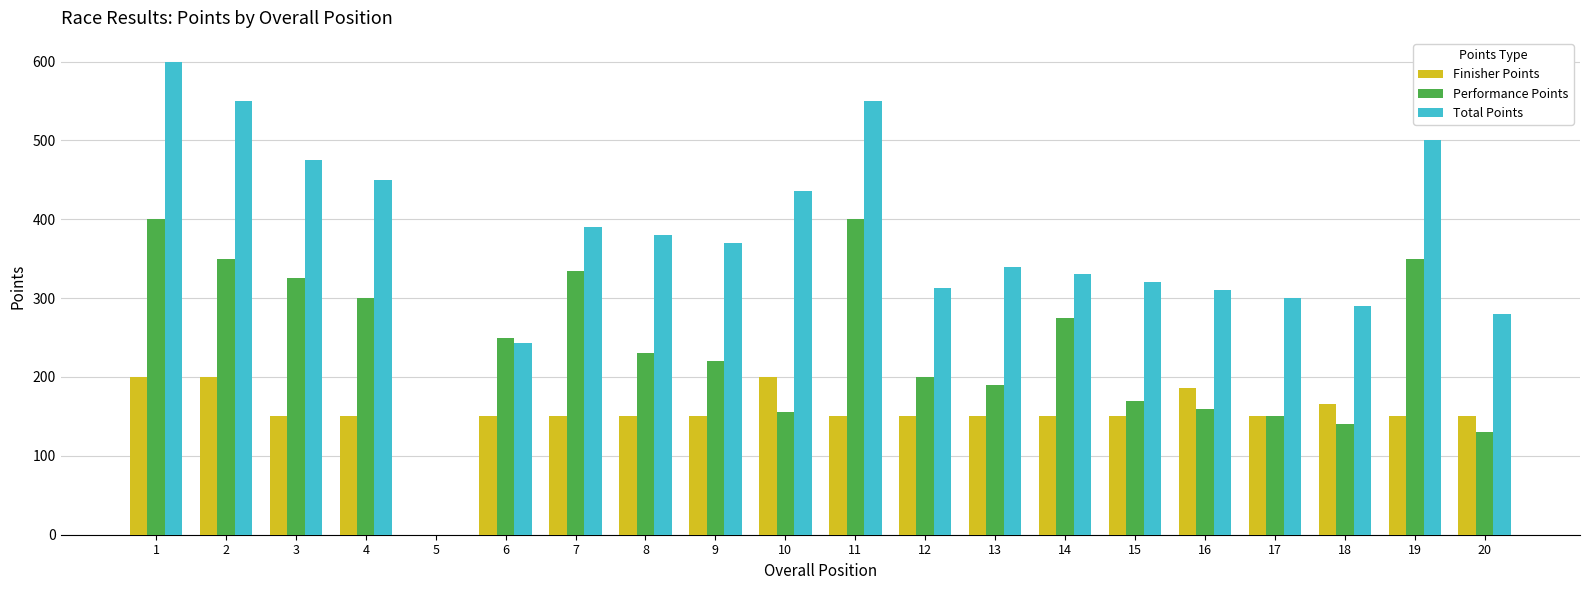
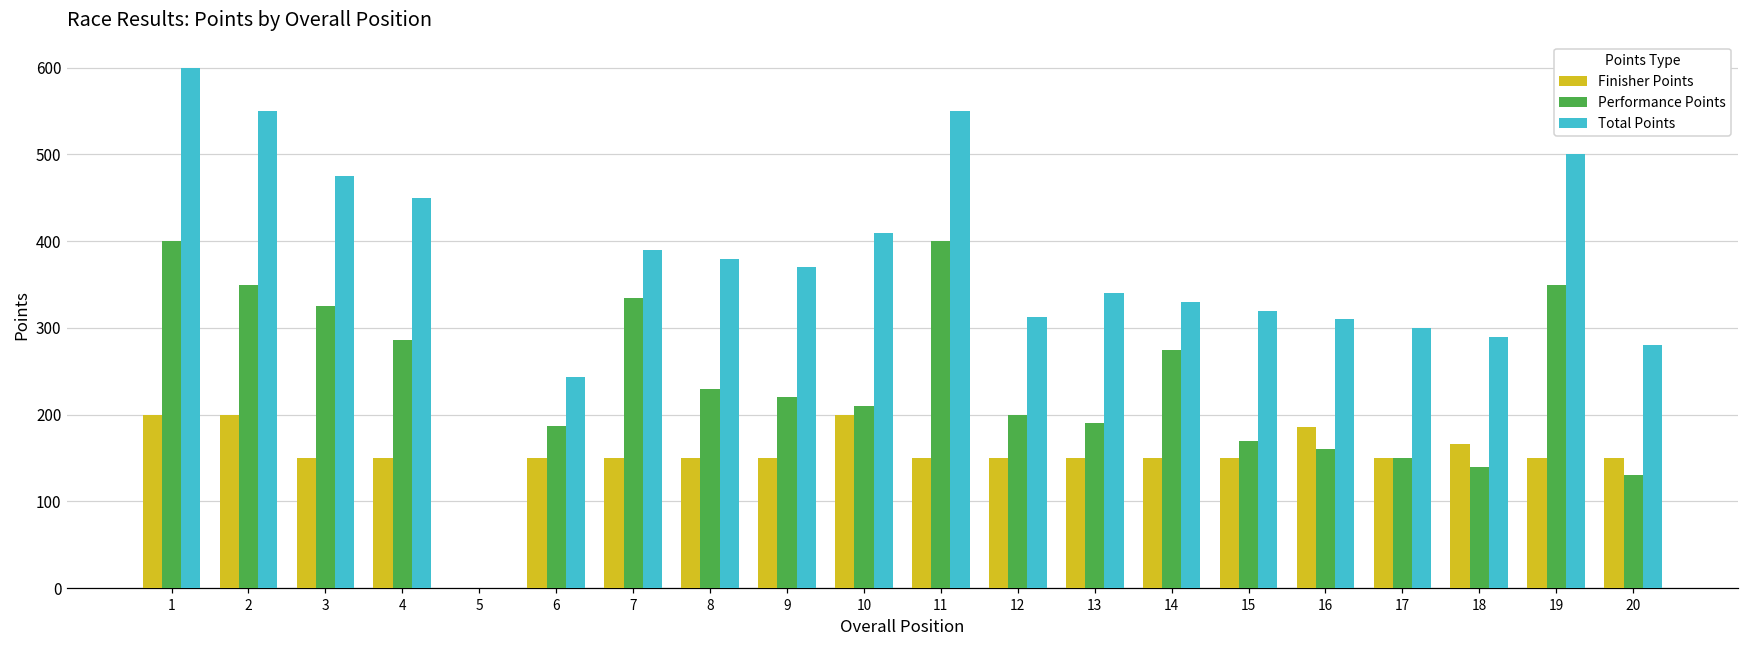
Performance Points, 4: 300 -> 290
Performance Points, 6: 250 -> 190
Performance Points, 10: 160 -> 210
Total Points, 10: 440 -> 410
